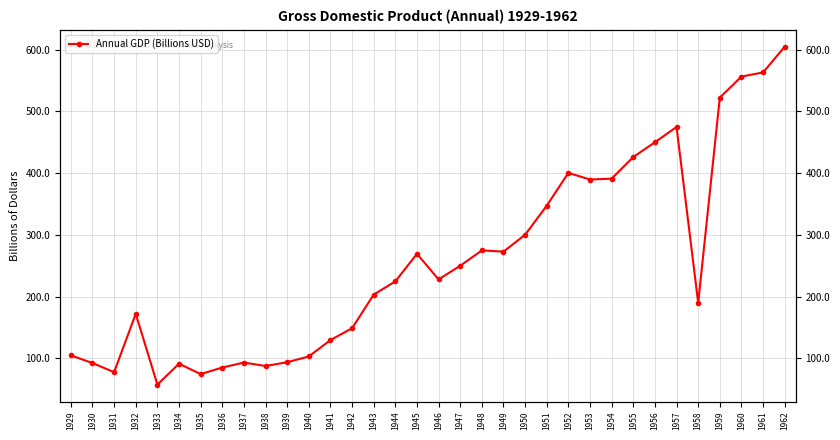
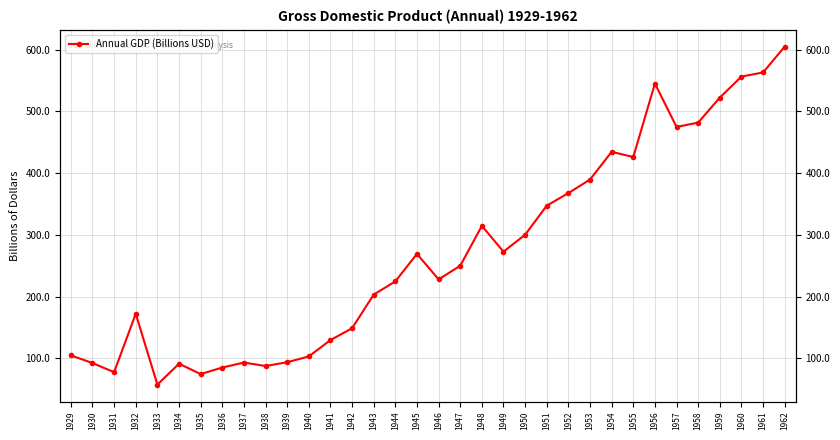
1948: 270 -> 310
1952: 400 -> 370
1954: 390 -> 430
1956: 450 -> 550
1958: 190 -> 480
